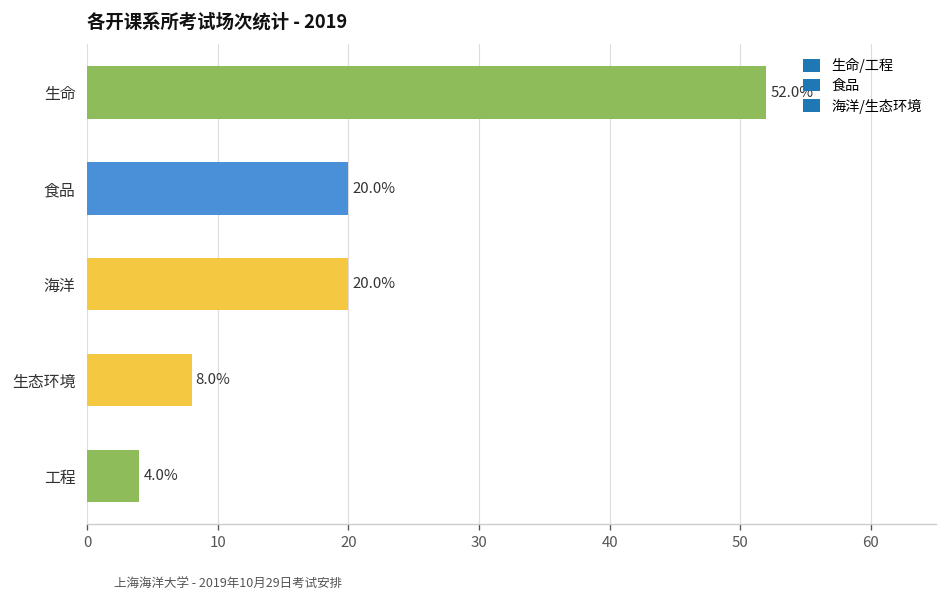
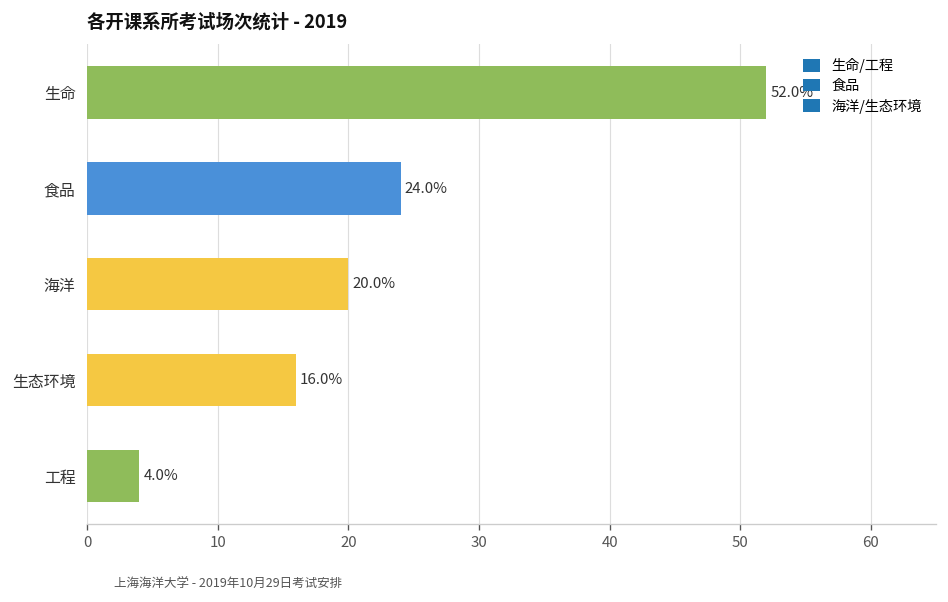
食品: 20.0% -> 24.0%
生态环境: 8.0% -> 16.0%
